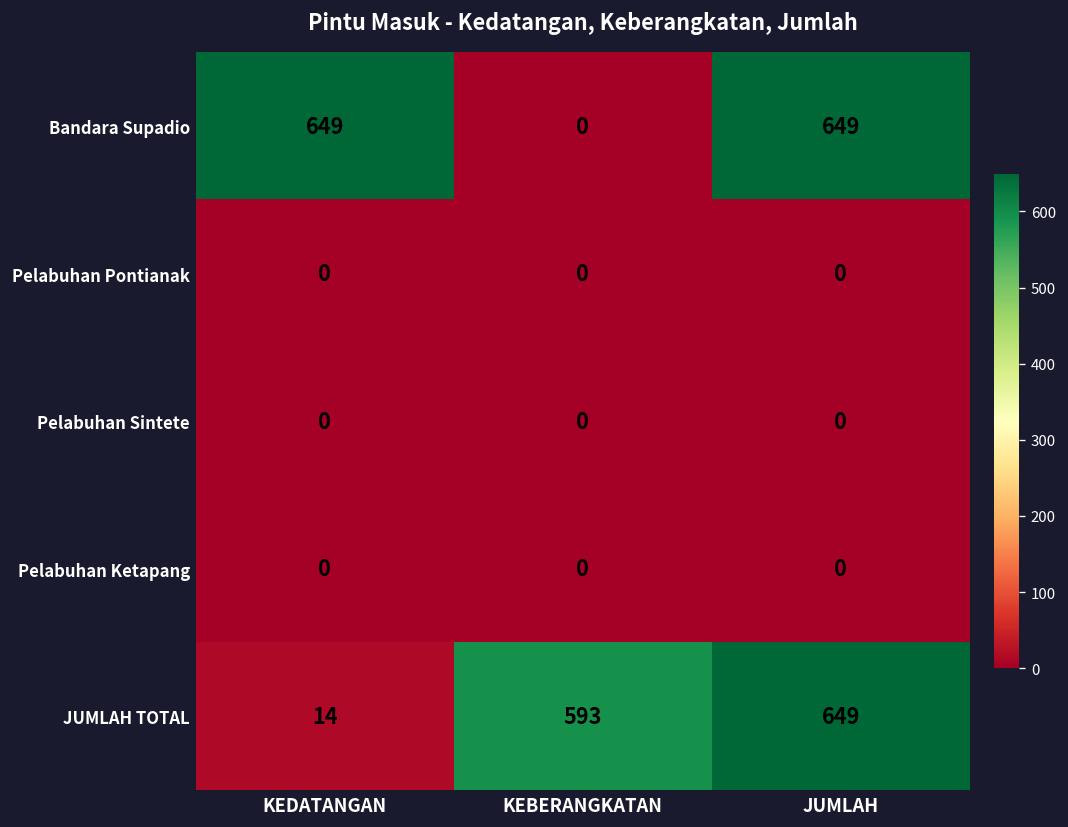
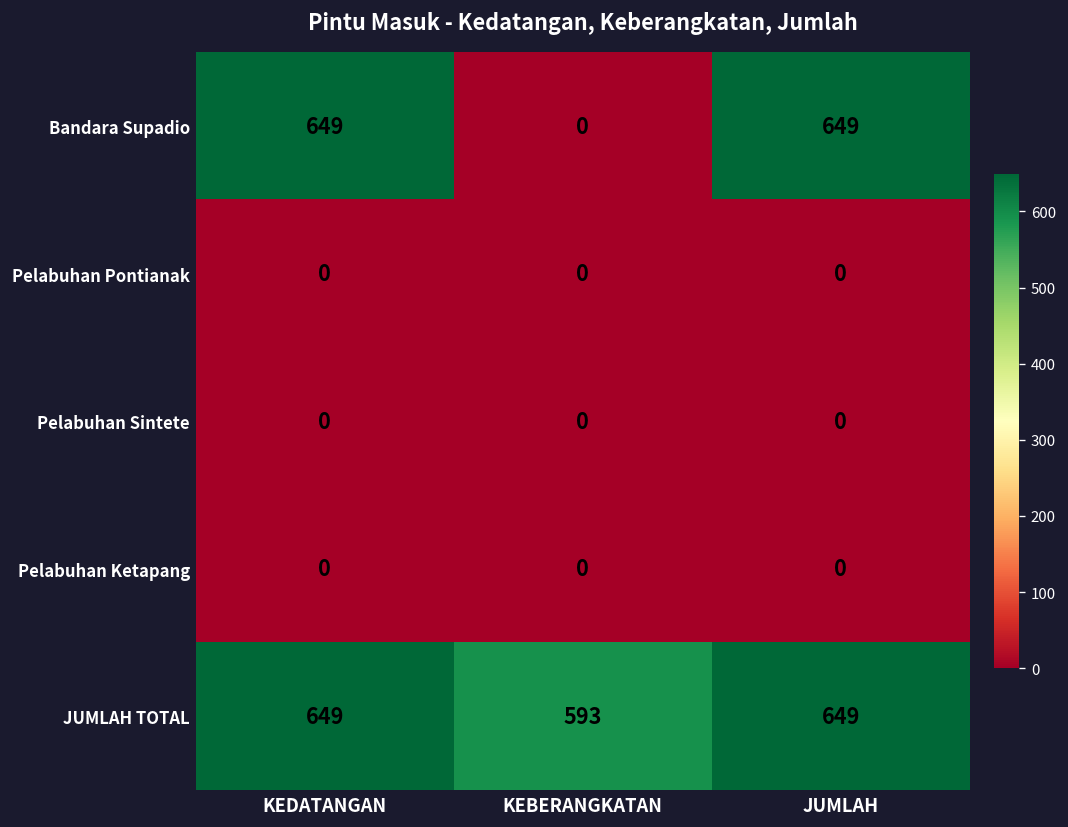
JUMLAH TOTAL, KEDATANGAN: 14 -> 649
